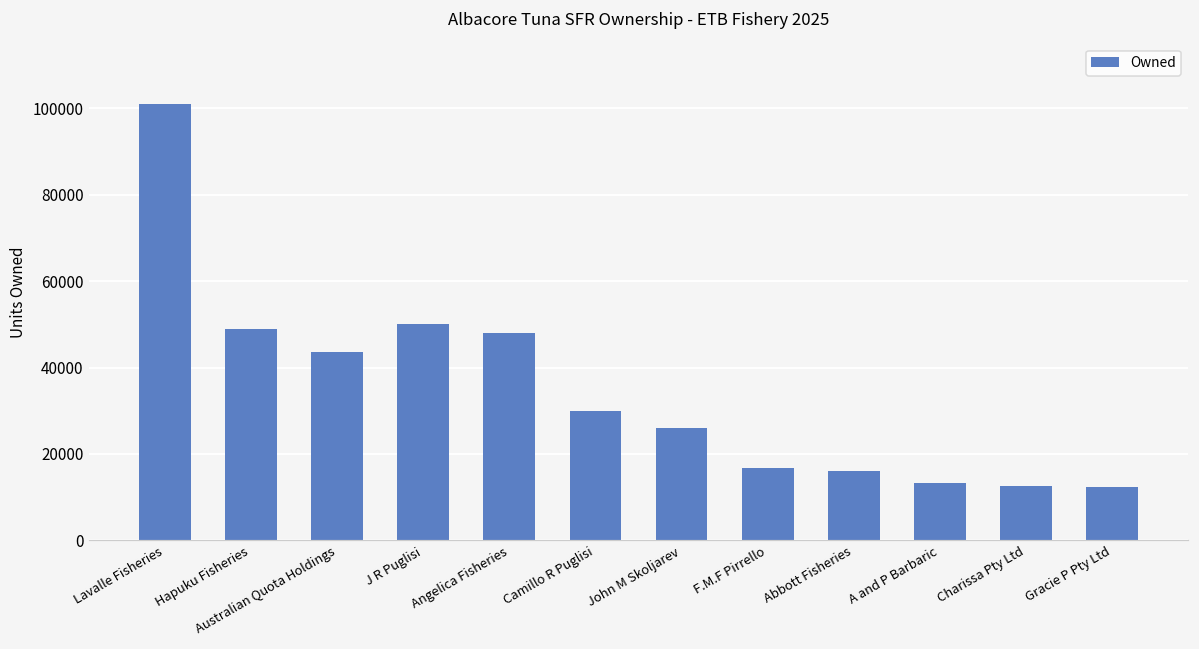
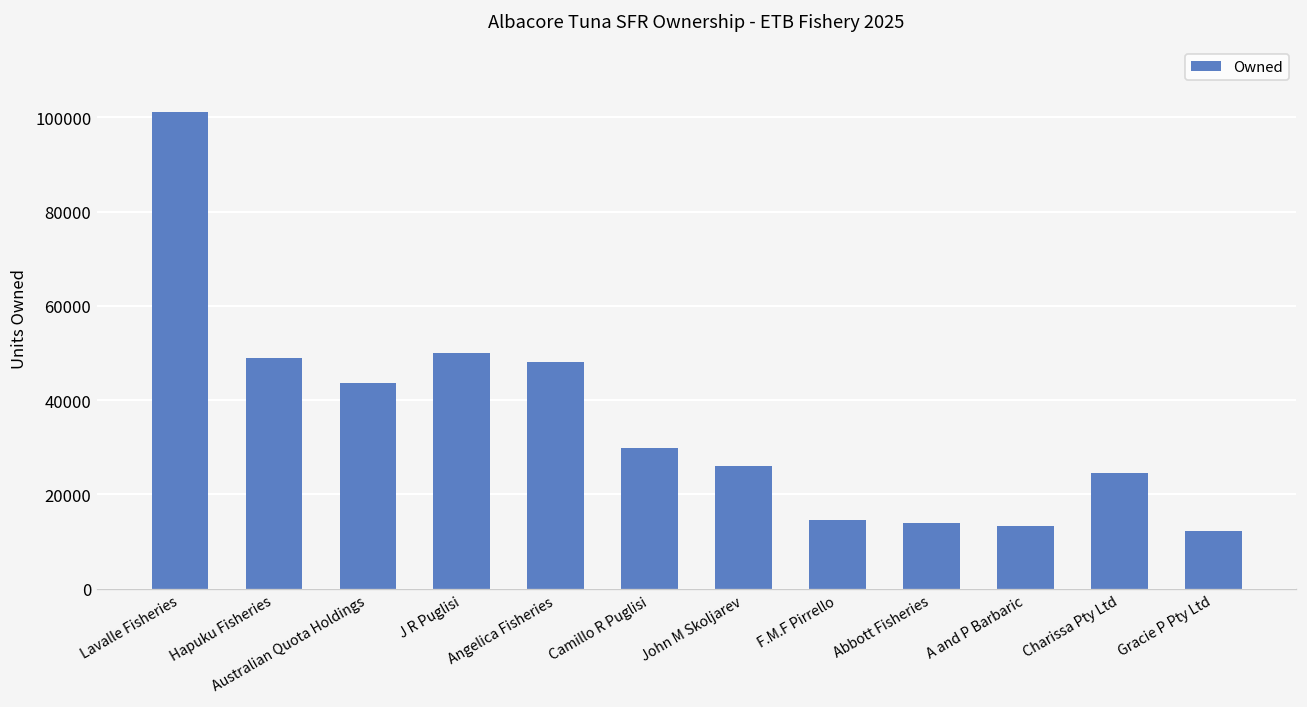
F.M.F Pirrello: 17000 -> 14000
Abbott Fisheries: 16000 -> 14000
Charissa Pty Ltd: 13000 -> 24000
